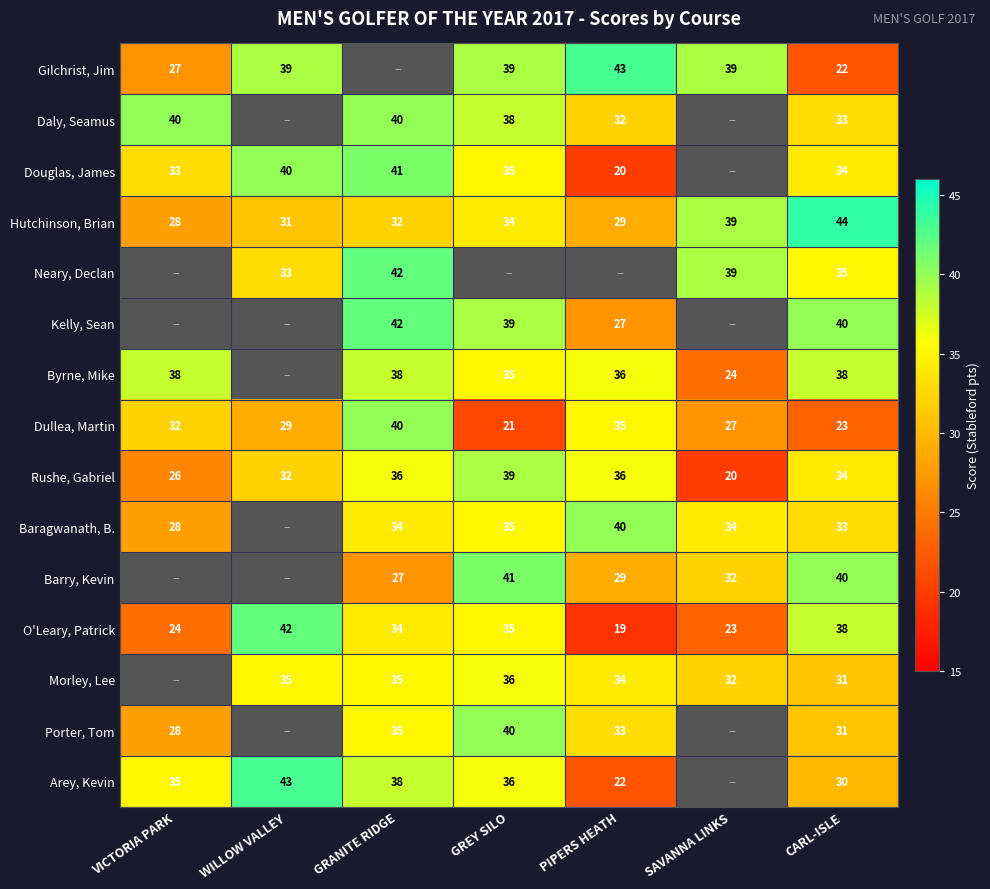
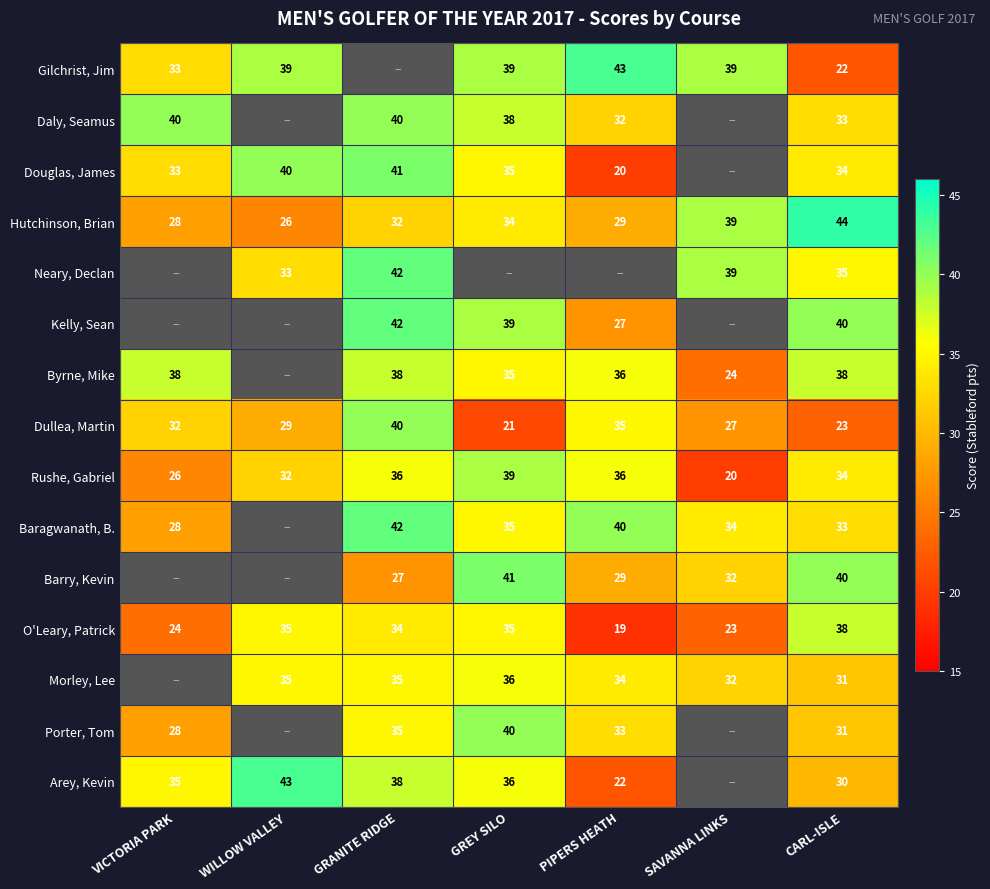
Gilchrist, Jim, VICTORIA PARK: 27 -> 33
Hutchinson, Brian, WILLOW VALLEY: 31 -> 26
Baragwanath, B., GRANITE RIDGE: 34 -> 42
O'Leary, Patrick, WILLOW VALLEY: 42 -> 35
